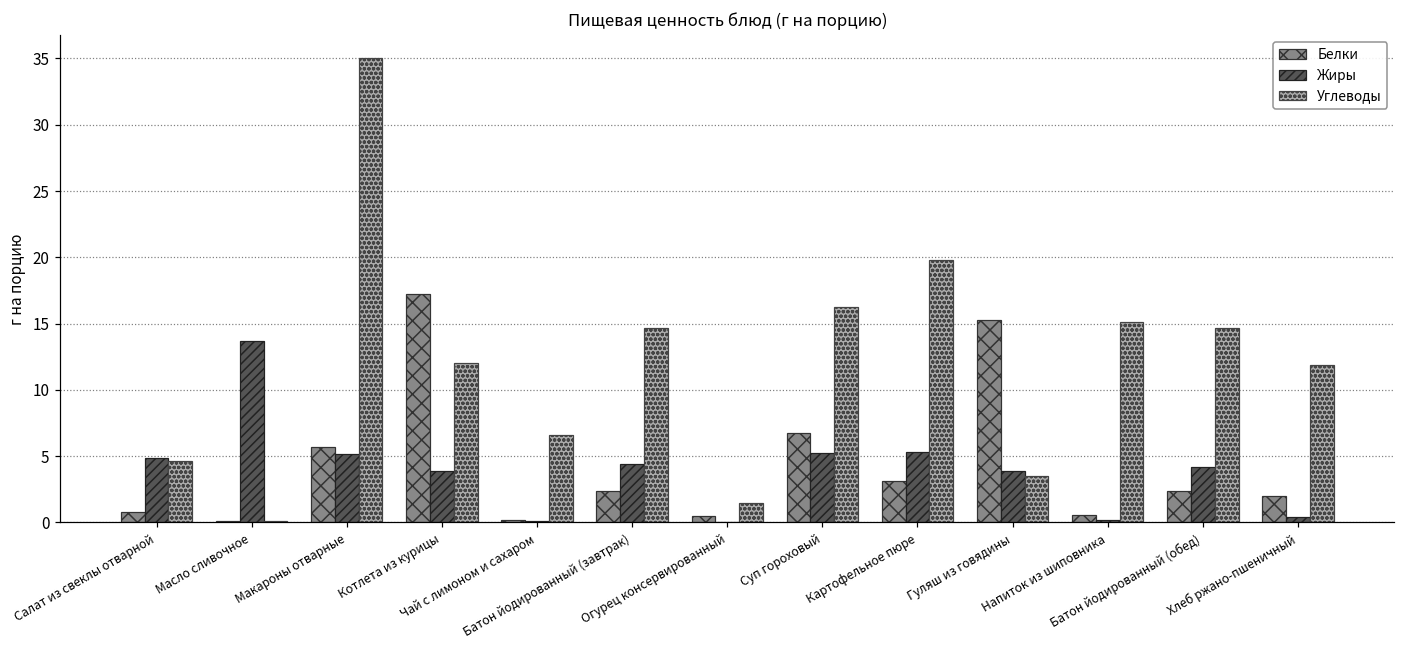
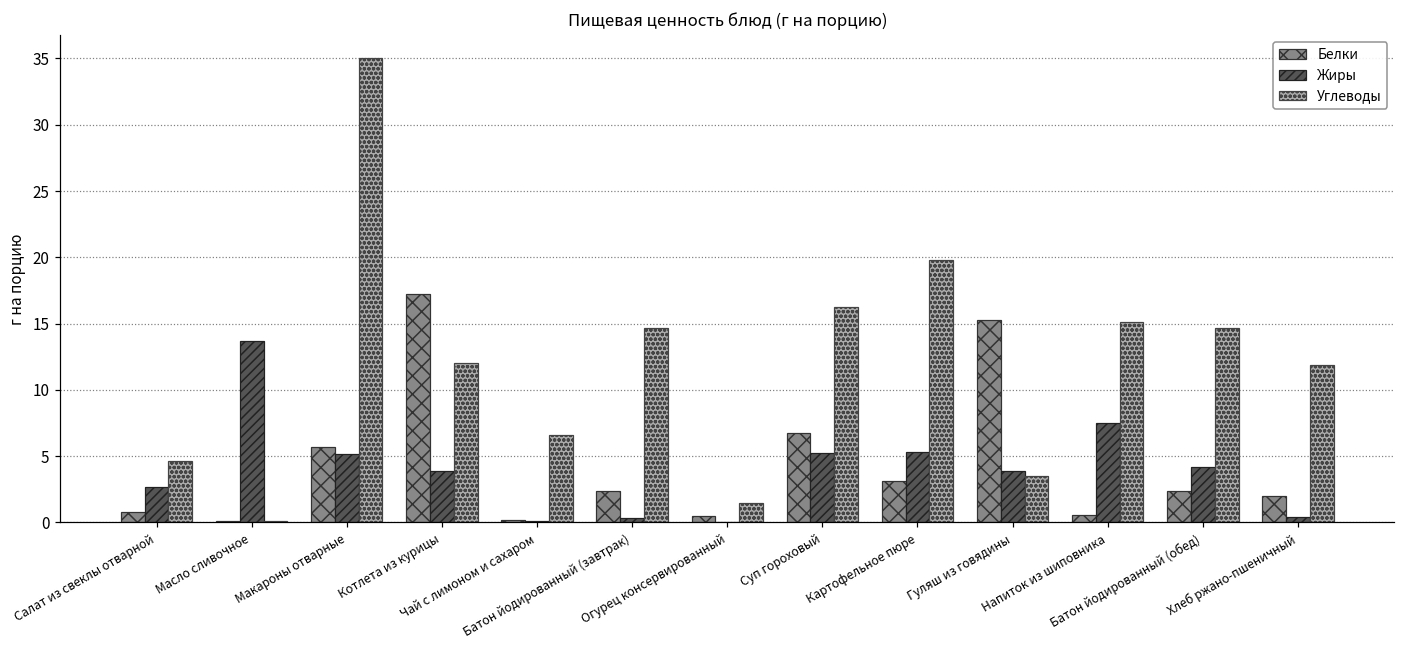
Жиры, Салат из свеклы отварной: 4.9 -> 2.7
Жиры, Батон йодированный (завтрак): 4.4 -> 0.3
Жиры, Напиток из шиповника: 0.2 -> 7.5
